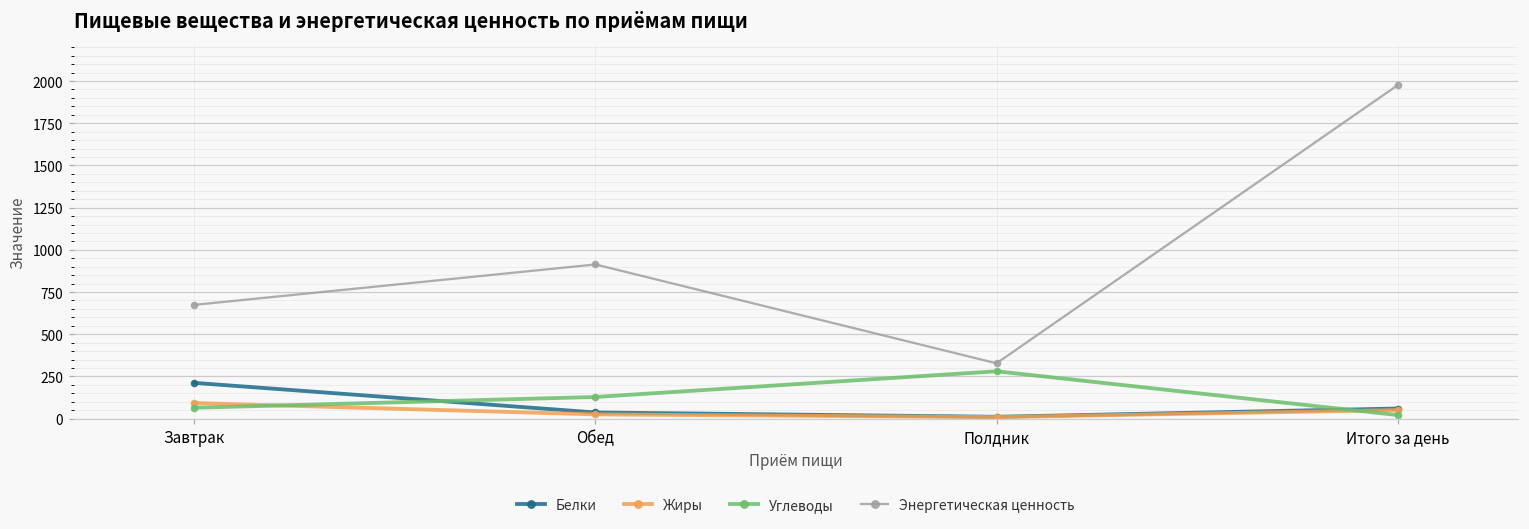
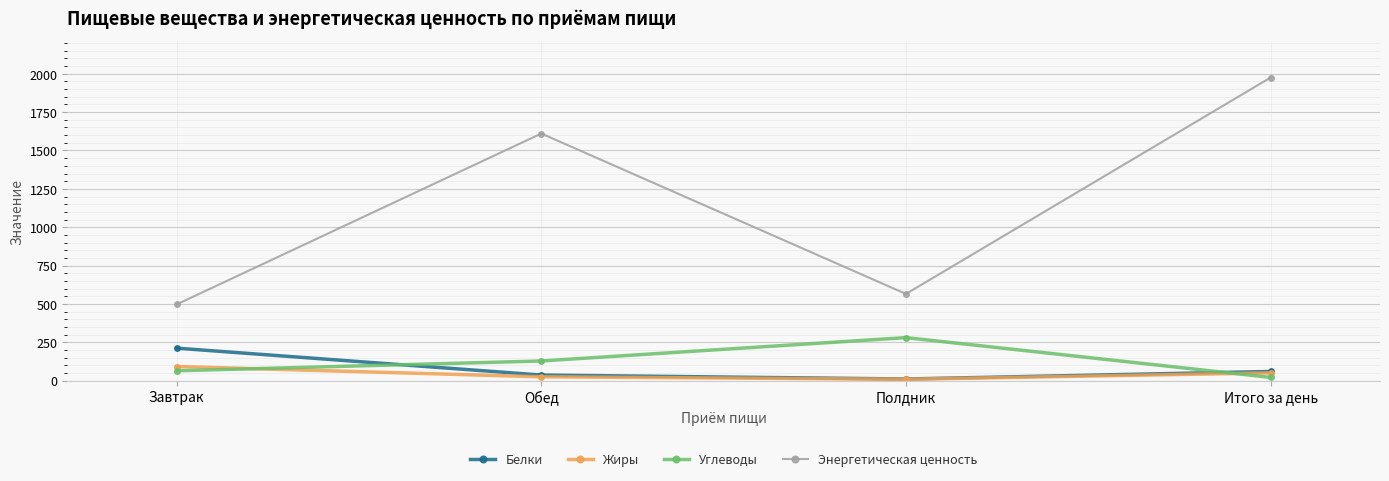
Энергетическая ценность, Завтрак: 670 -> 500
Энергетическая ценность, Обед: 910 -> 1610
Энергетическая ценность, Полдник: 330 -> 570
